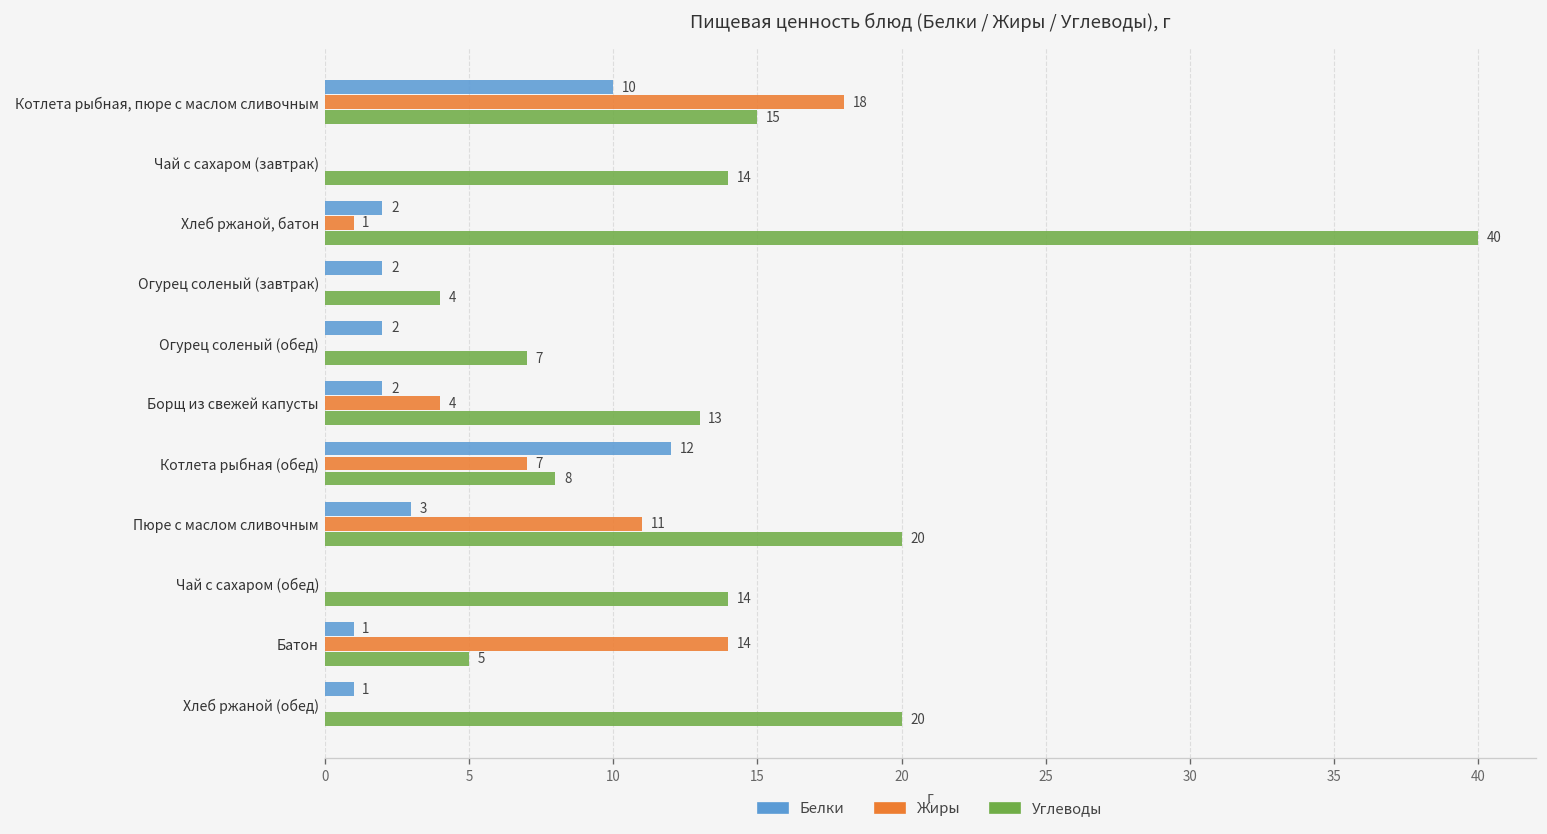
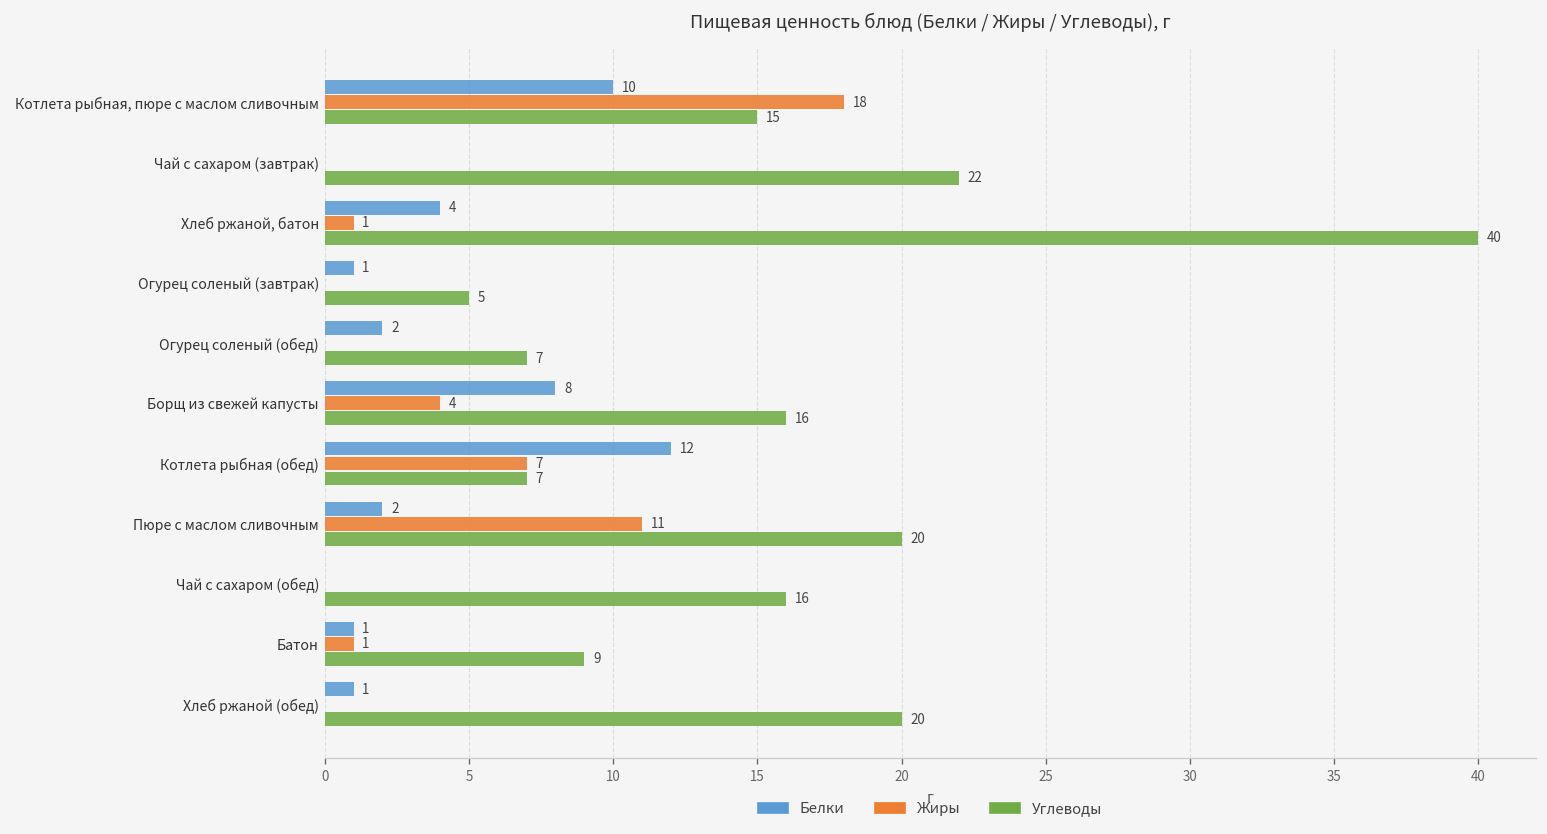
Углеводы, Чай с сахаром (завтрак): 14 -> 22
Белки, Хлеб ржаной, батон: 2 -> 4
Белки, Огурец соленый (завтрак): 2 -> 1
Углеводы, Огурец соленый (завтрак): 4 -> 5
Белки, Борщ из свежей капусты: 2 -> 8
Углеводы, Борщ из свежей капусты: 13 -> 16
Углеводы, Котлета рыбная (обед): 8 -> 7
Белки, Пюре с маслом сливочным: 3 -> 2
Углеводы, Чай с сахаром (обед): 14 -> 16
Жиры, Батон: 14 -> 1
Углеводы, Батон: 5 -> 9
